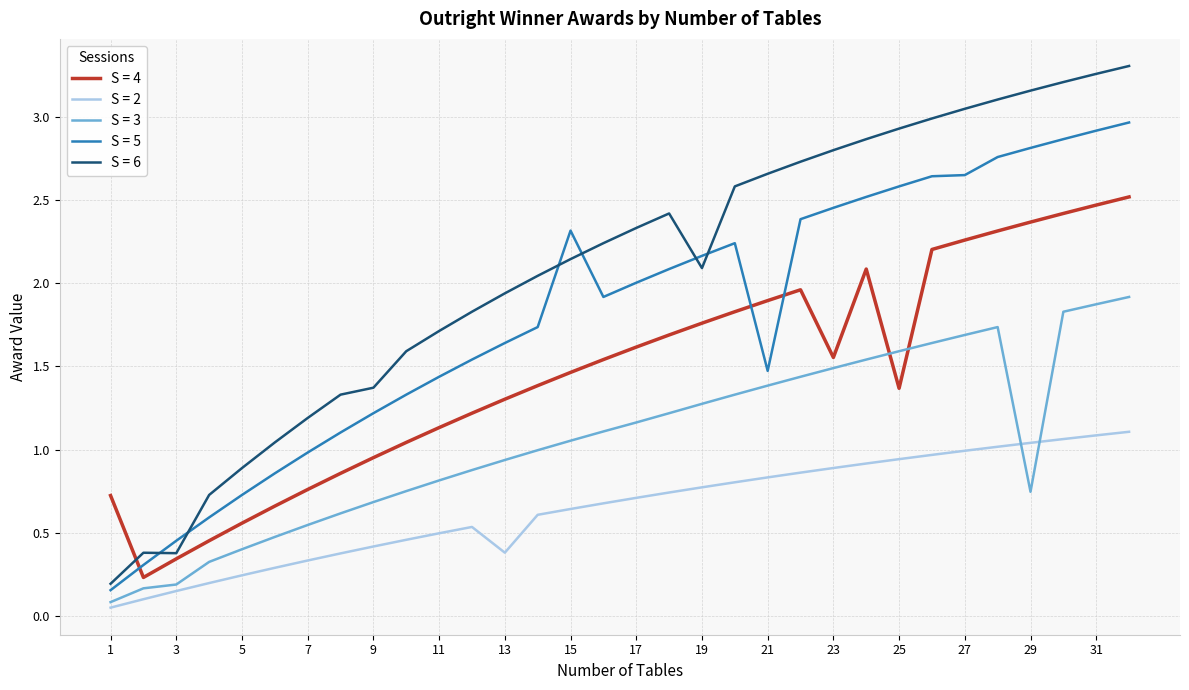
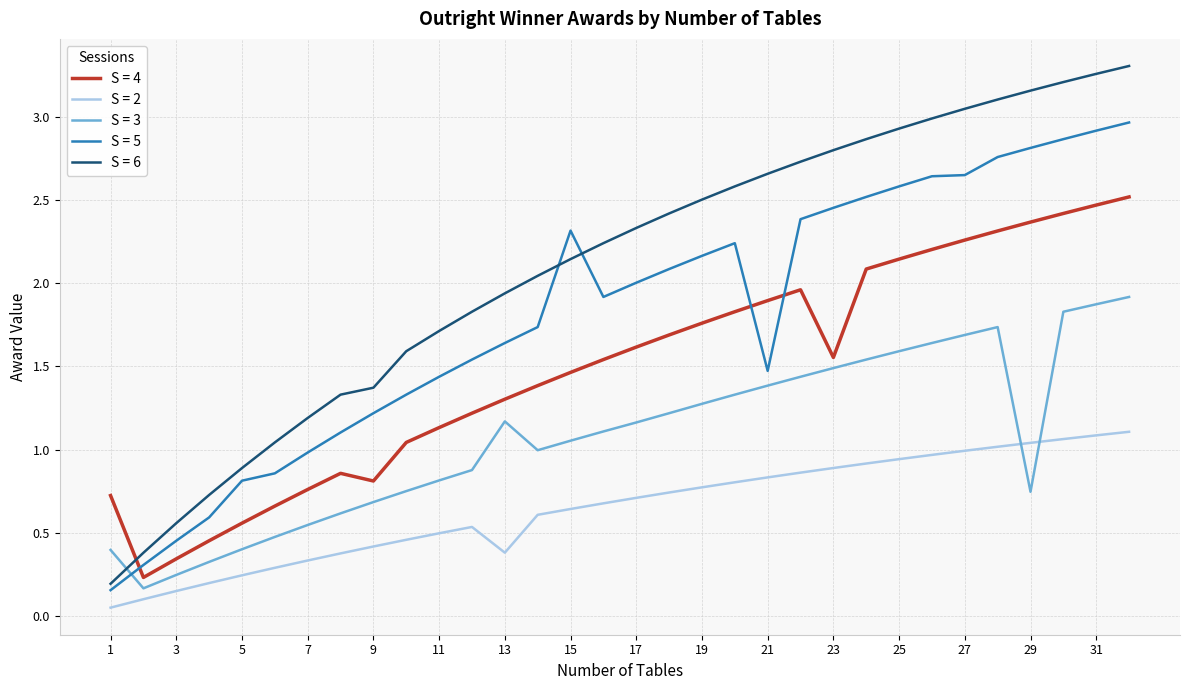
S = 3, 1: 0.09 -> 0.40
S = 3, 3: 0.19 -> 0.25
S = 6, 3: 0.38 -> 0.56
S = 5, 5: 0.73 -> 0.81
S = 4, 9: 0.95 -> 0.81
S = 3, 13: 0.94 -> 1.17
S = 6, 19: 2.09 -> 2.50
S = 4, 25: 1.37 -> 2.14
